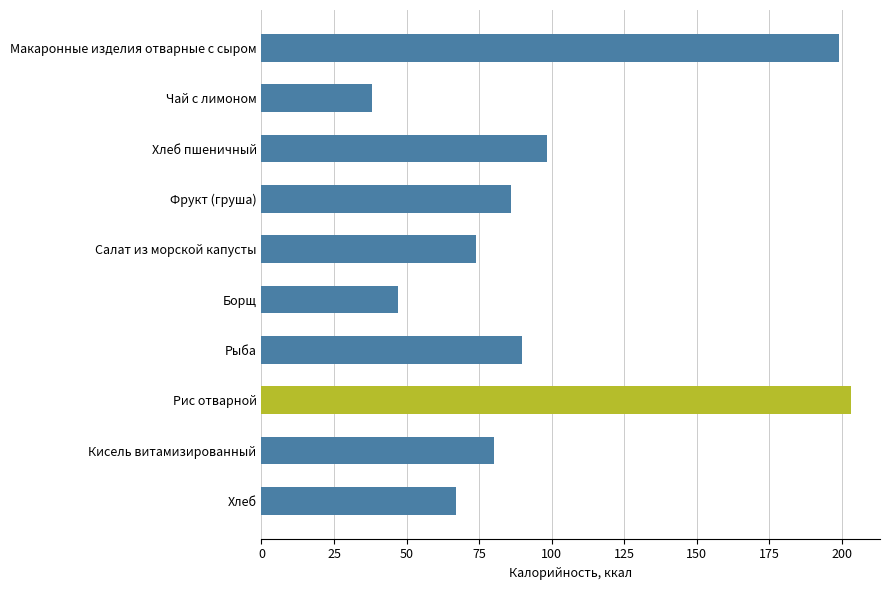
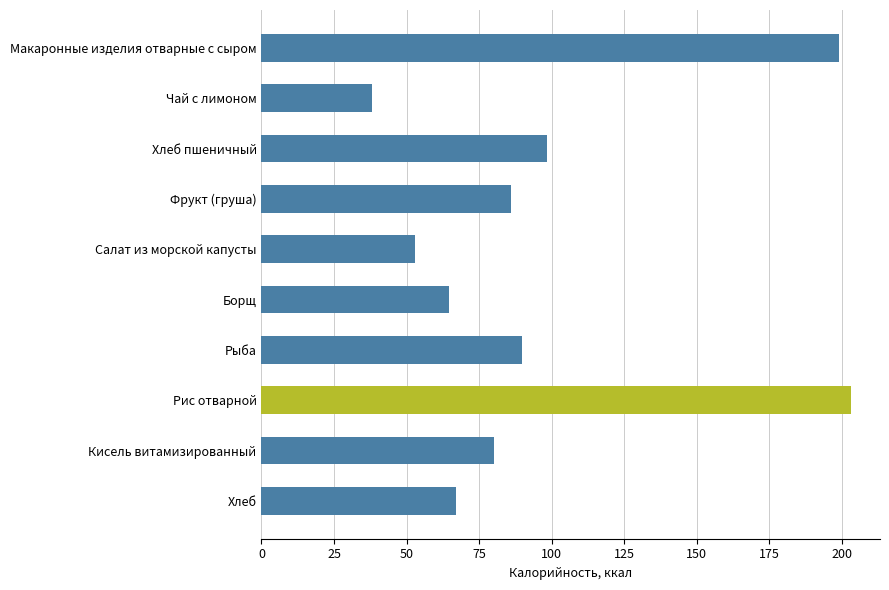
Салат из морской капусты: 74 -> 53
Борщ: 47 -> 65
